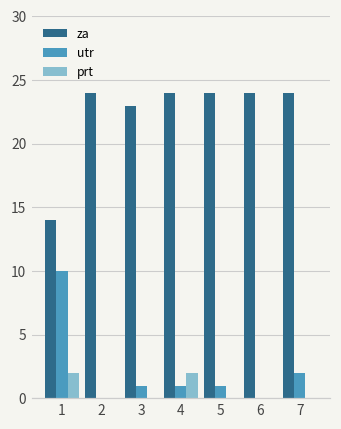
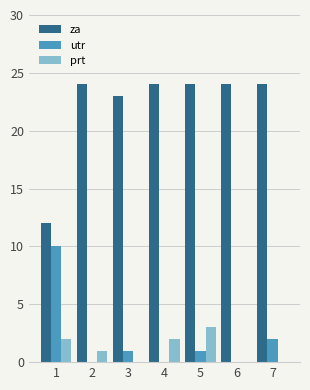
za, 1: 14 -> 12
prt, 2: 0 -> 1
utr, 4: 1 -> 0
prt, 5: 0 -> 3
